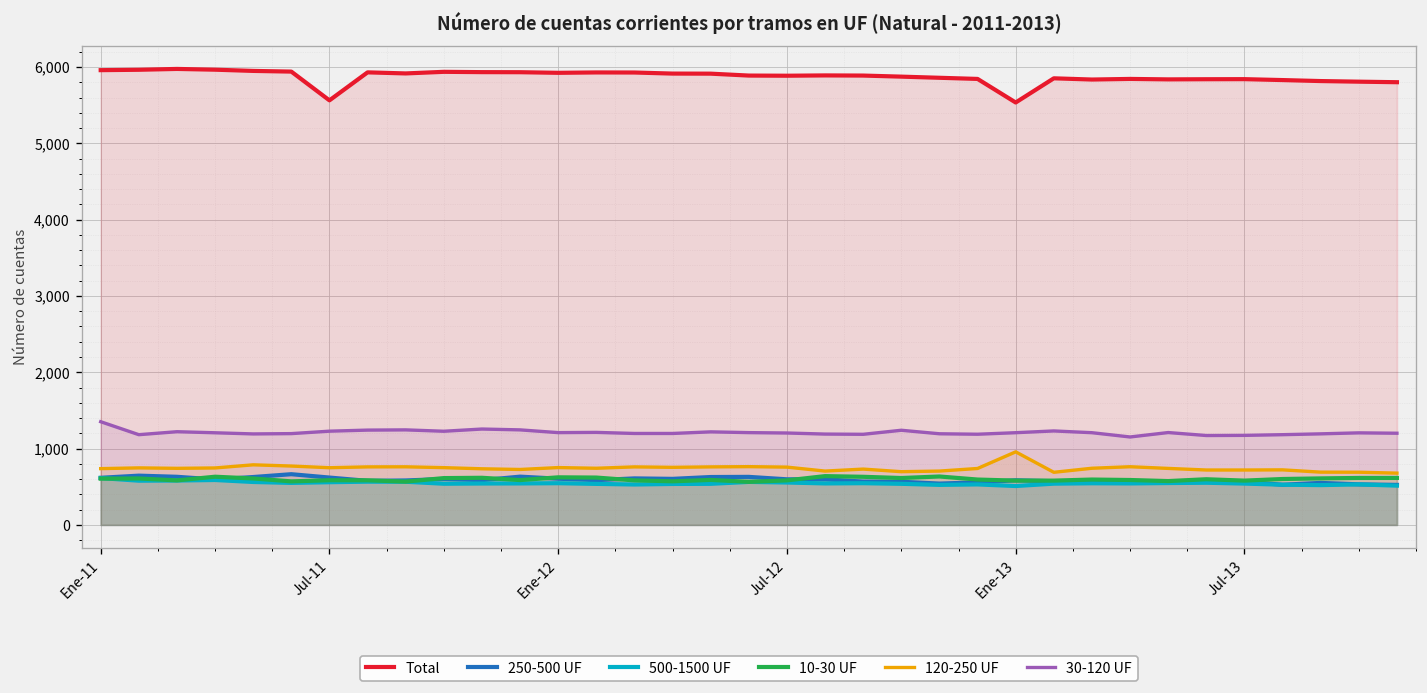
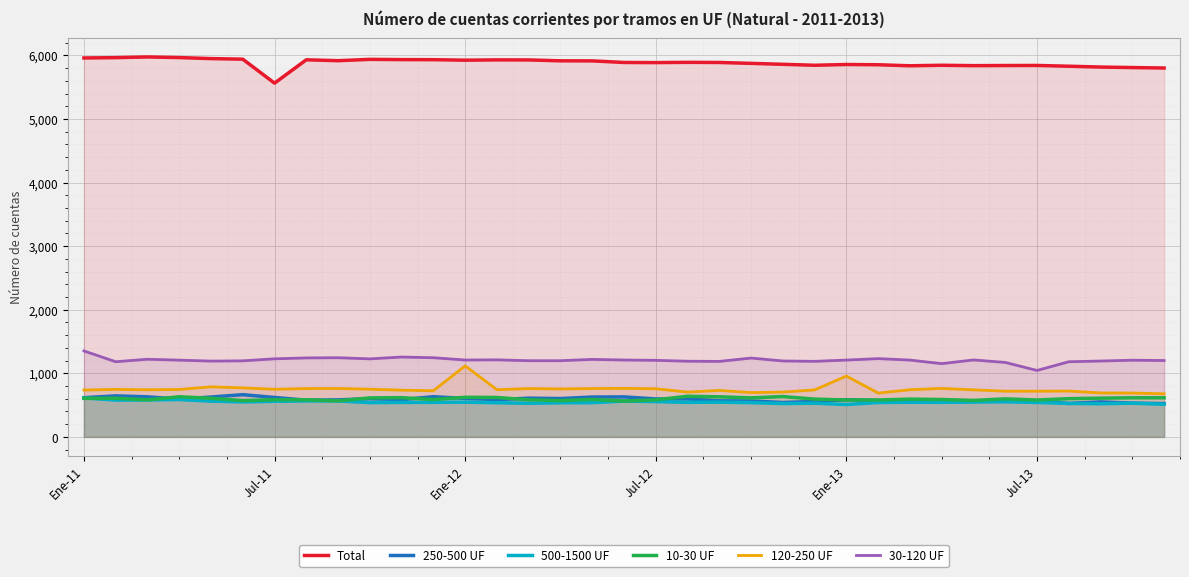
120-250 UF, Ene-12: 800 -> 1,100
Total, Ene-13: 5,500 -> 5,900
30-120 UF, Jul-13: 1,200 -> 1,000
